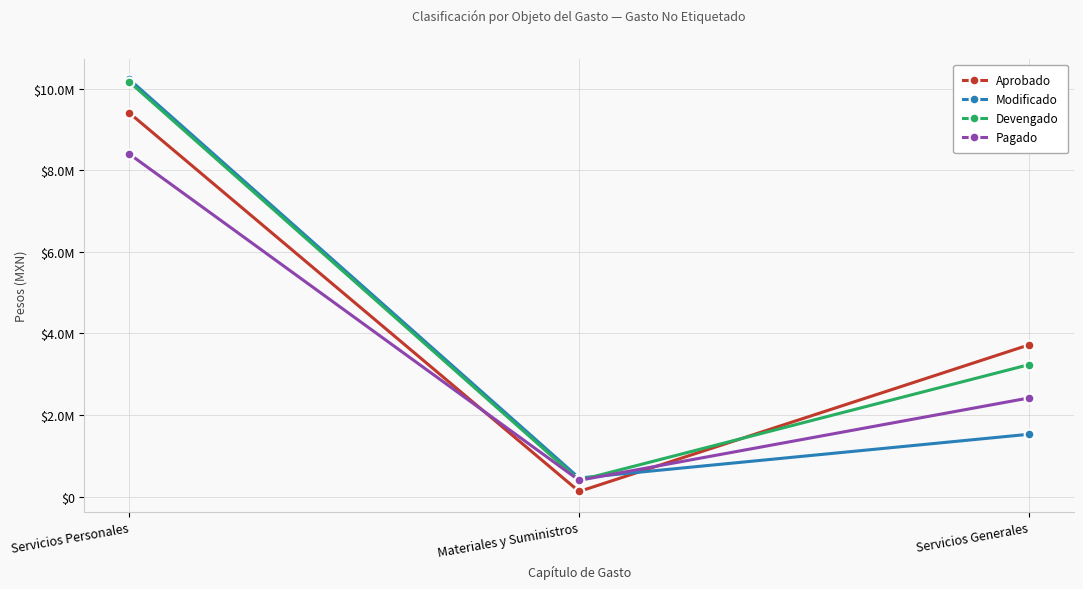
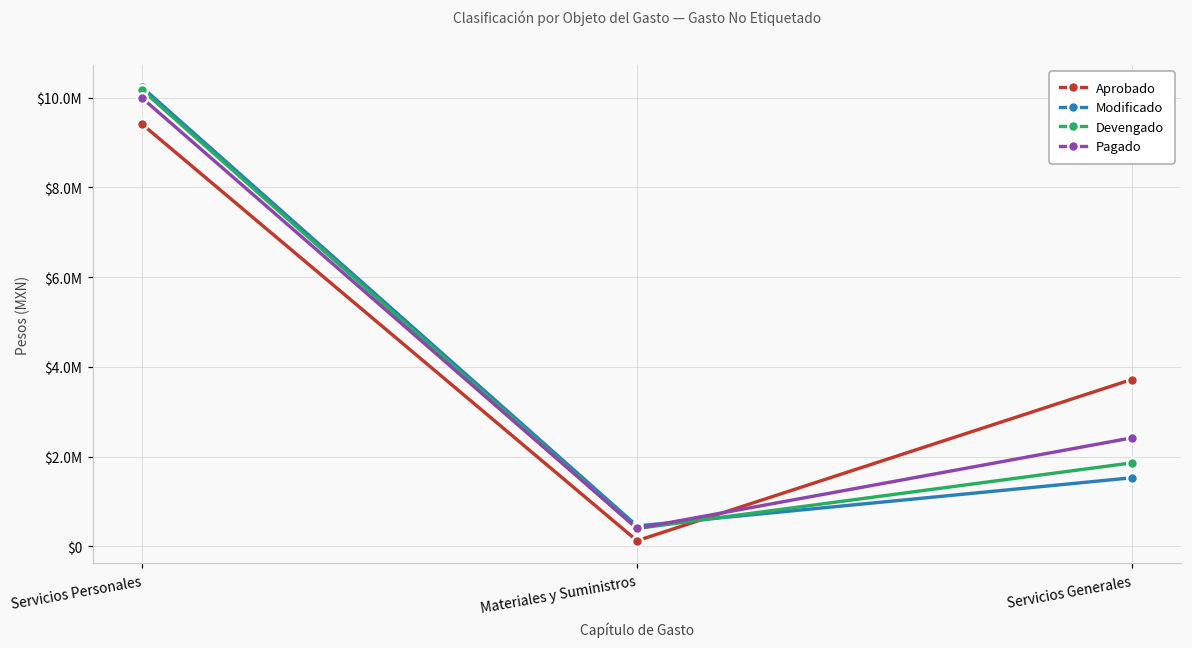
Pagado, Servicios Personales: $8400000 -> $10000000
Devengado, Servicios Generales: $3200000 -> $1900000
